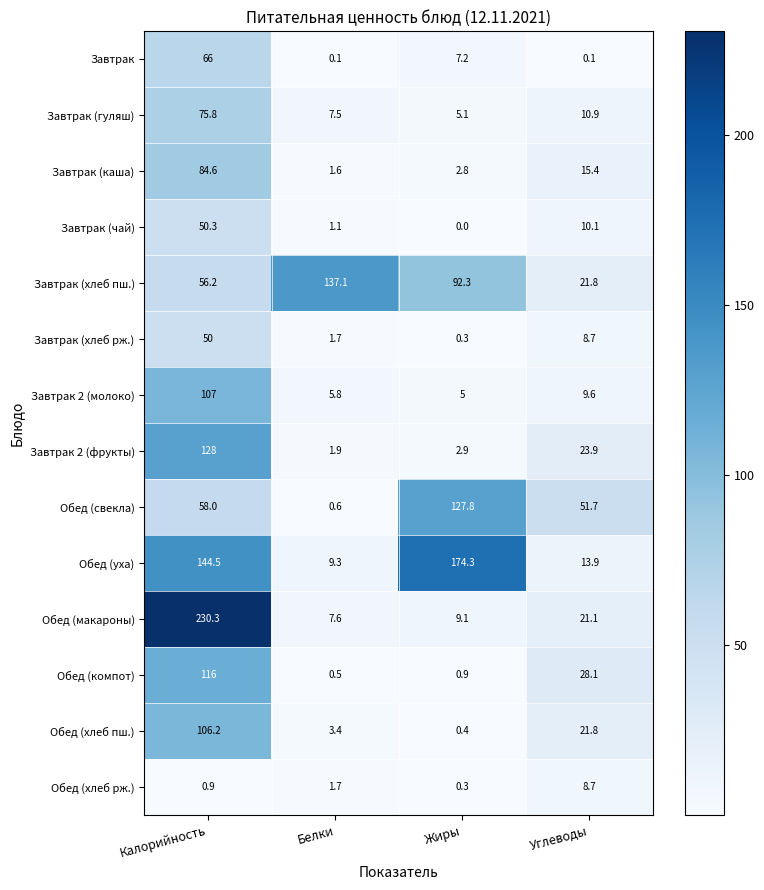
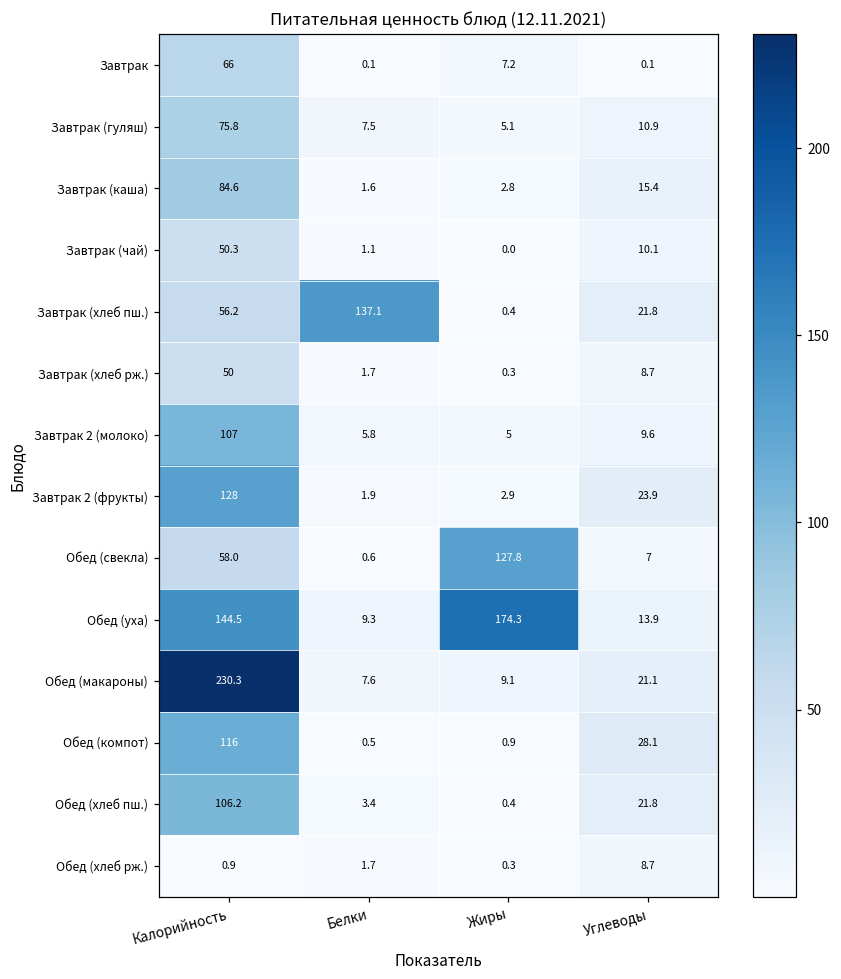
Завтрак (хлеб пш.), Жиры: 92.3 -> 0.4
Обед (свекла), Углеводы: 51.7 -> 7
